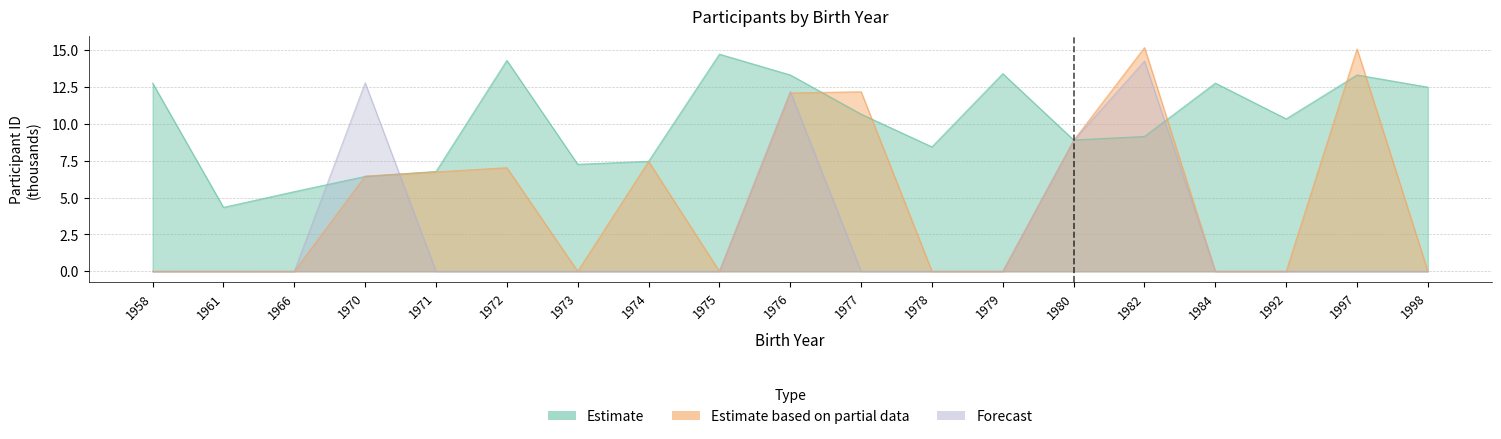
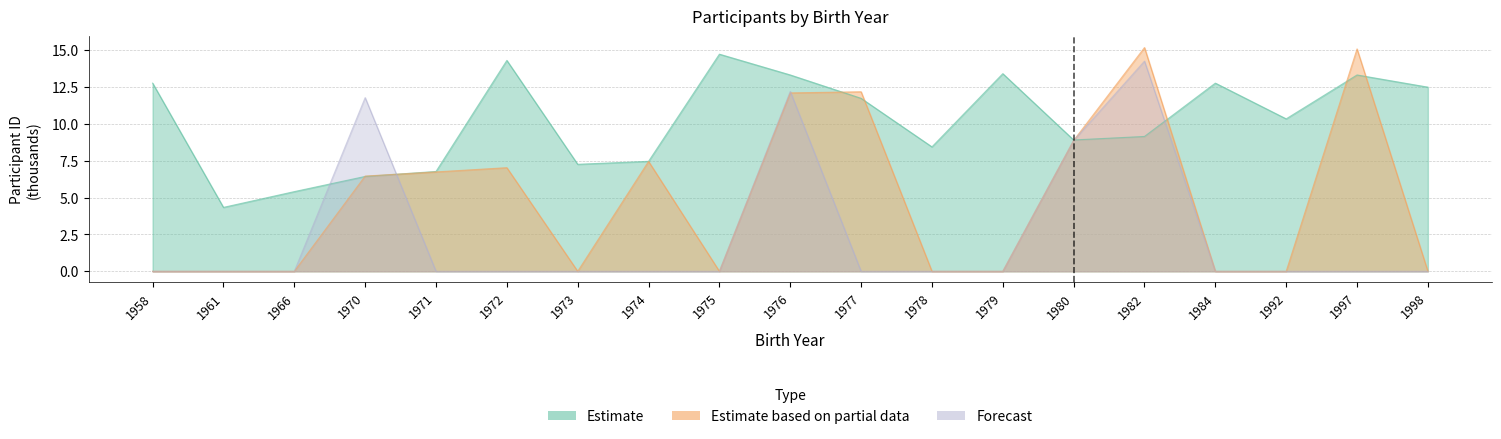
Forecast, 1970: 12.8 -> 11.8
Estimate, 1977: 10.7 -> 11.7
